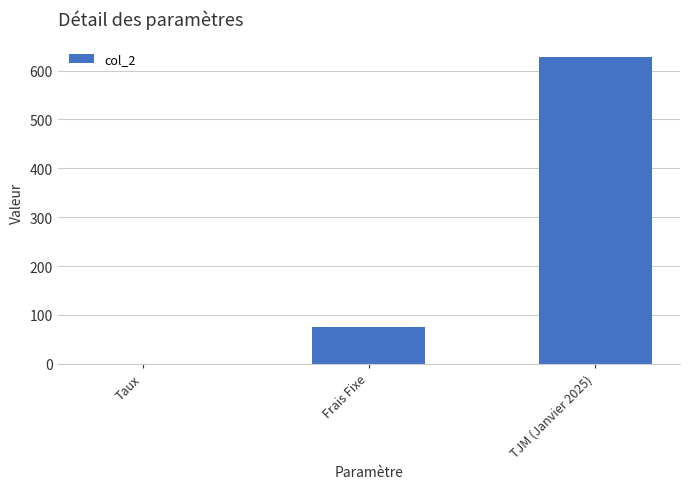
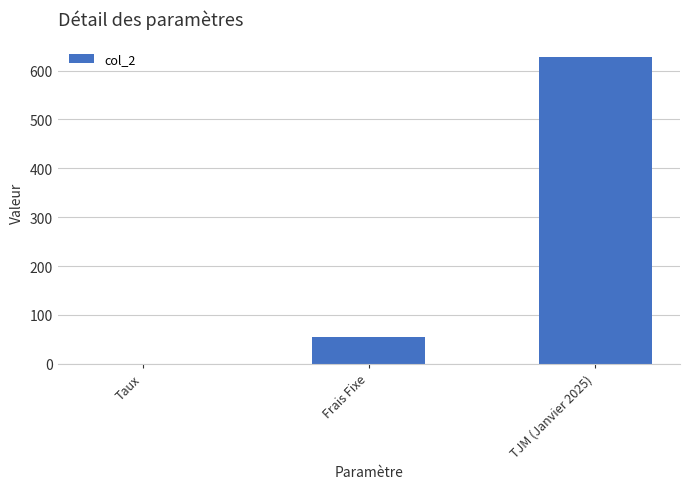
Frais Fixe: 80 -> 50
